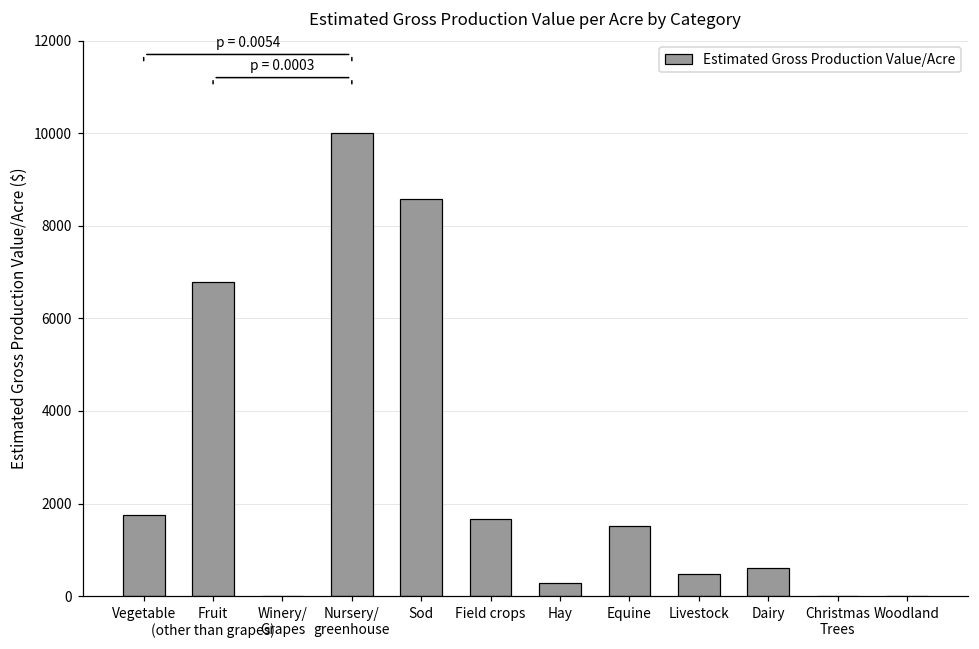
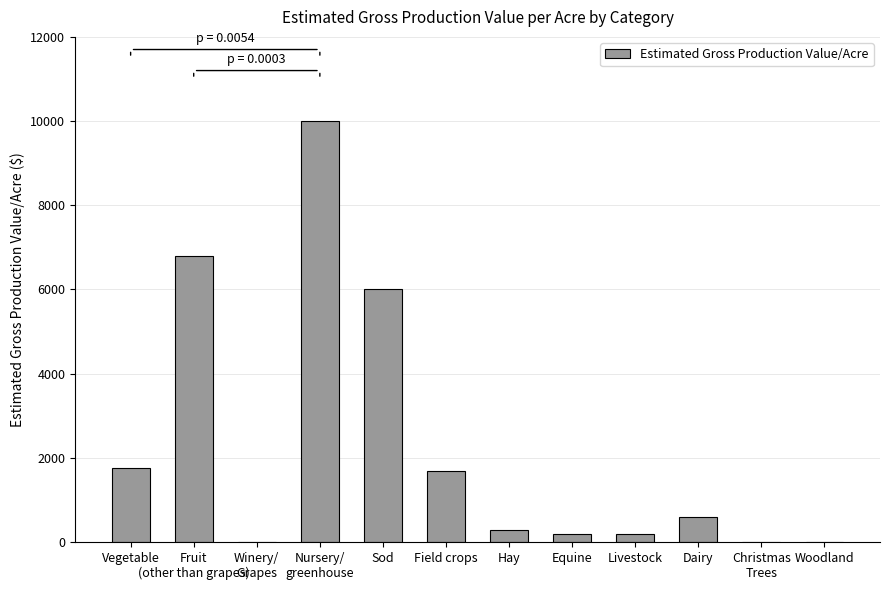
Sod: 8600 -> 6000
Equine: 1500 -> 200
Livestock: 500 -> 200
